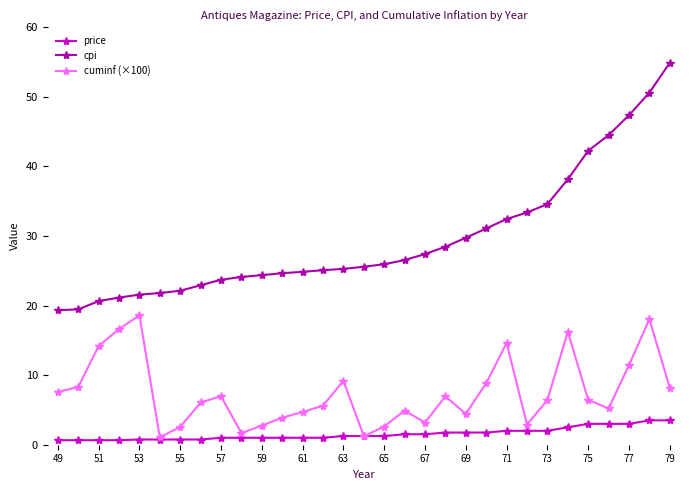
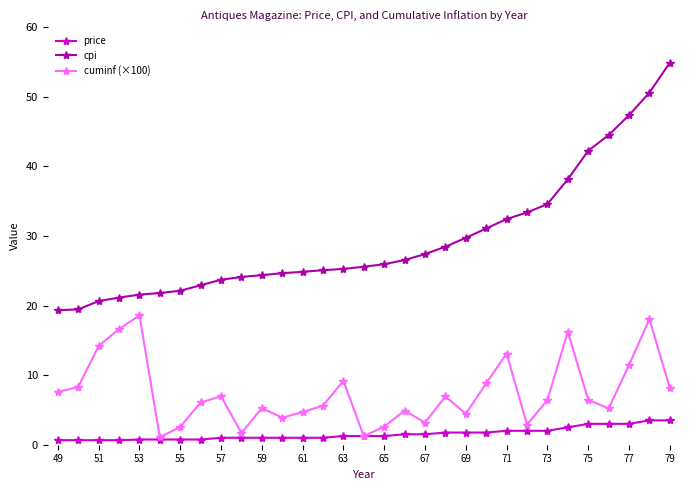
cuminf (×100), 59: 3 -> 5
cuminf (×100), 71: 15 -> 13
